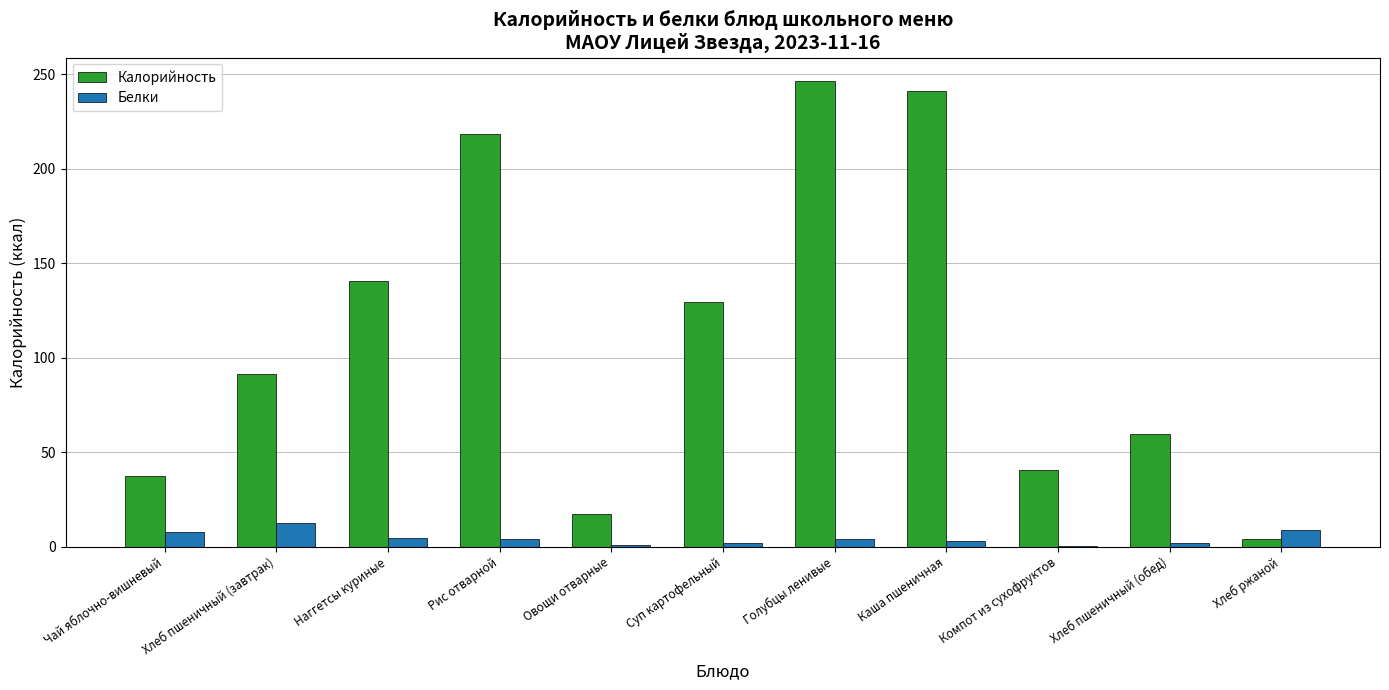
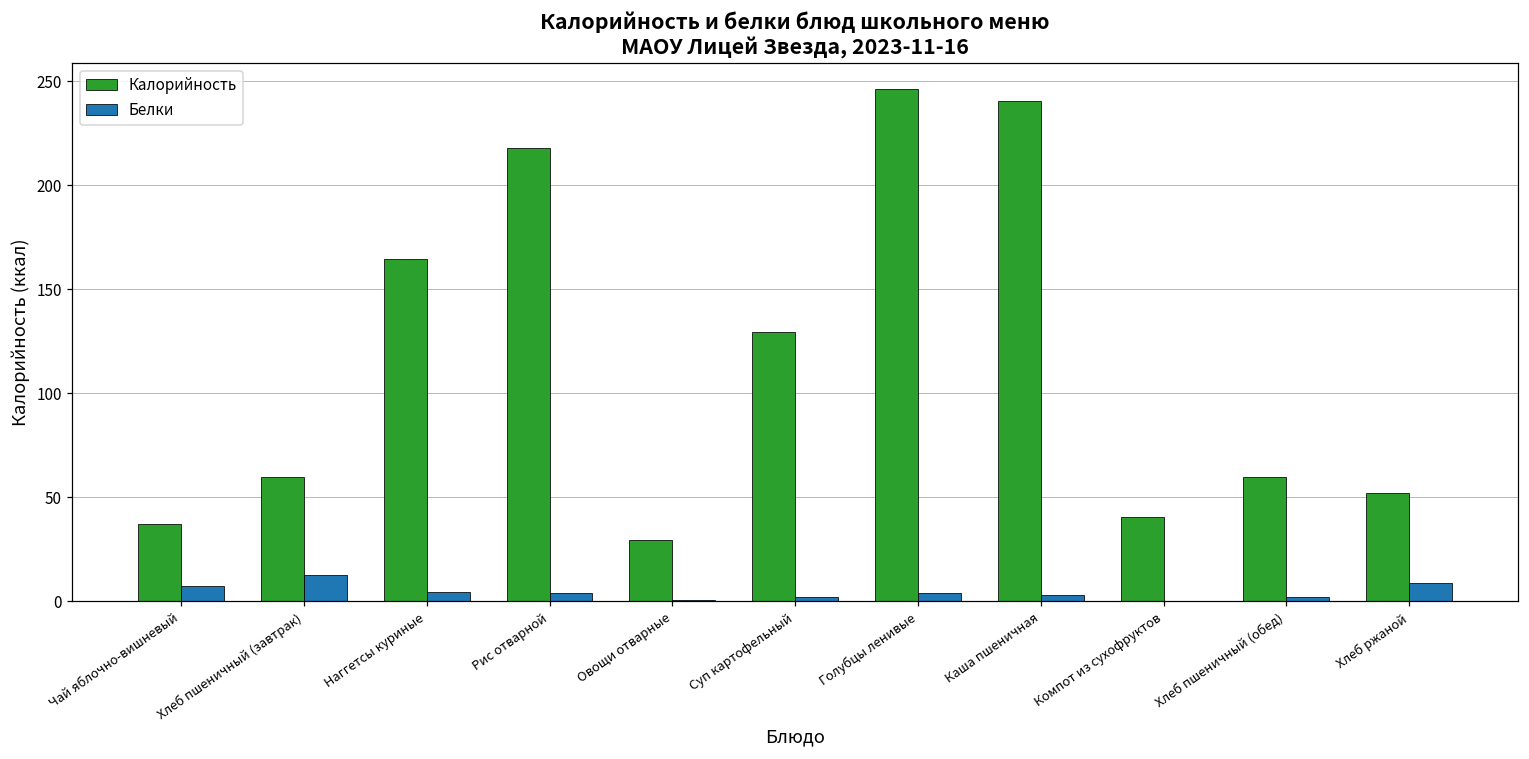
Калорийность, Хлеб пшеничный (завтрак): 91 -> 60
Калорийность, Наггетсы куриные: 141 -> 165
Калорийность, Овощи отварные: 17 -> 30
Калорийность, Хлеб ржаной: 4 -> 52
